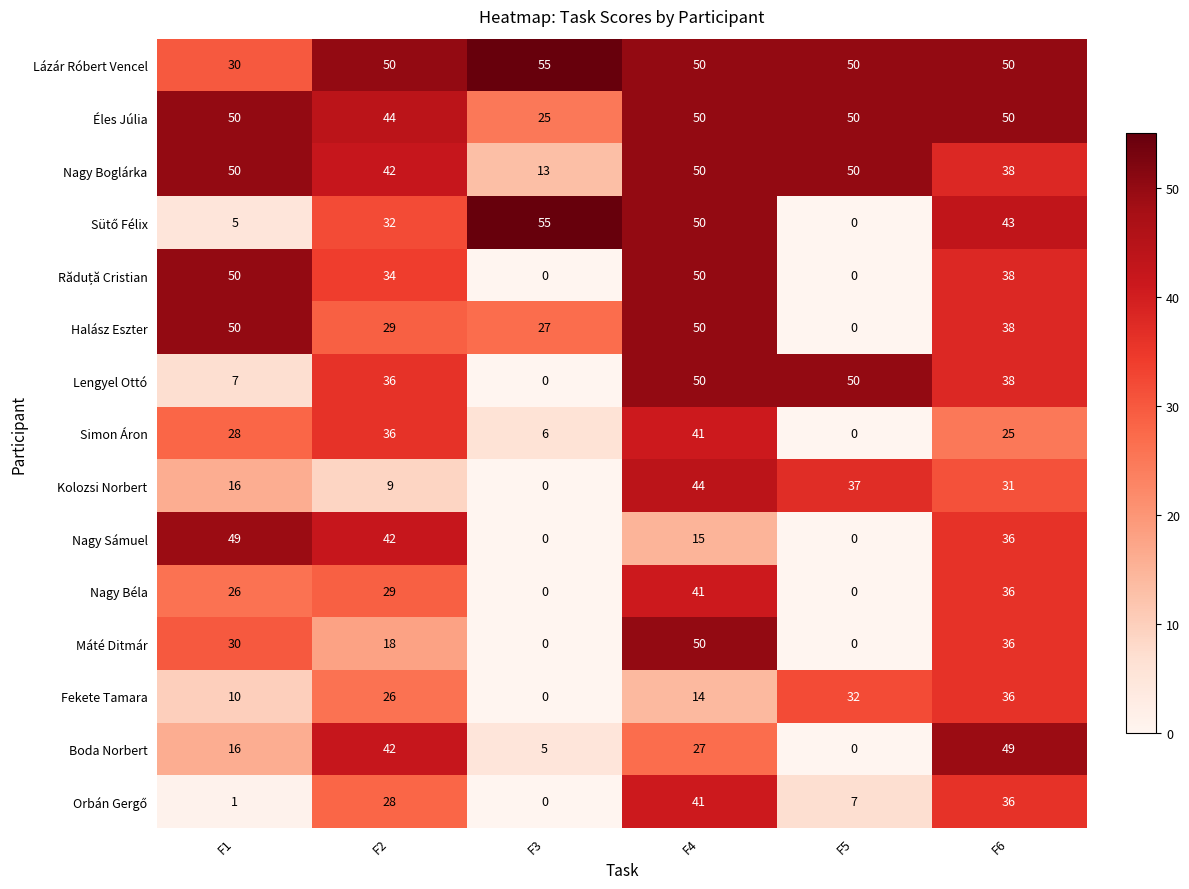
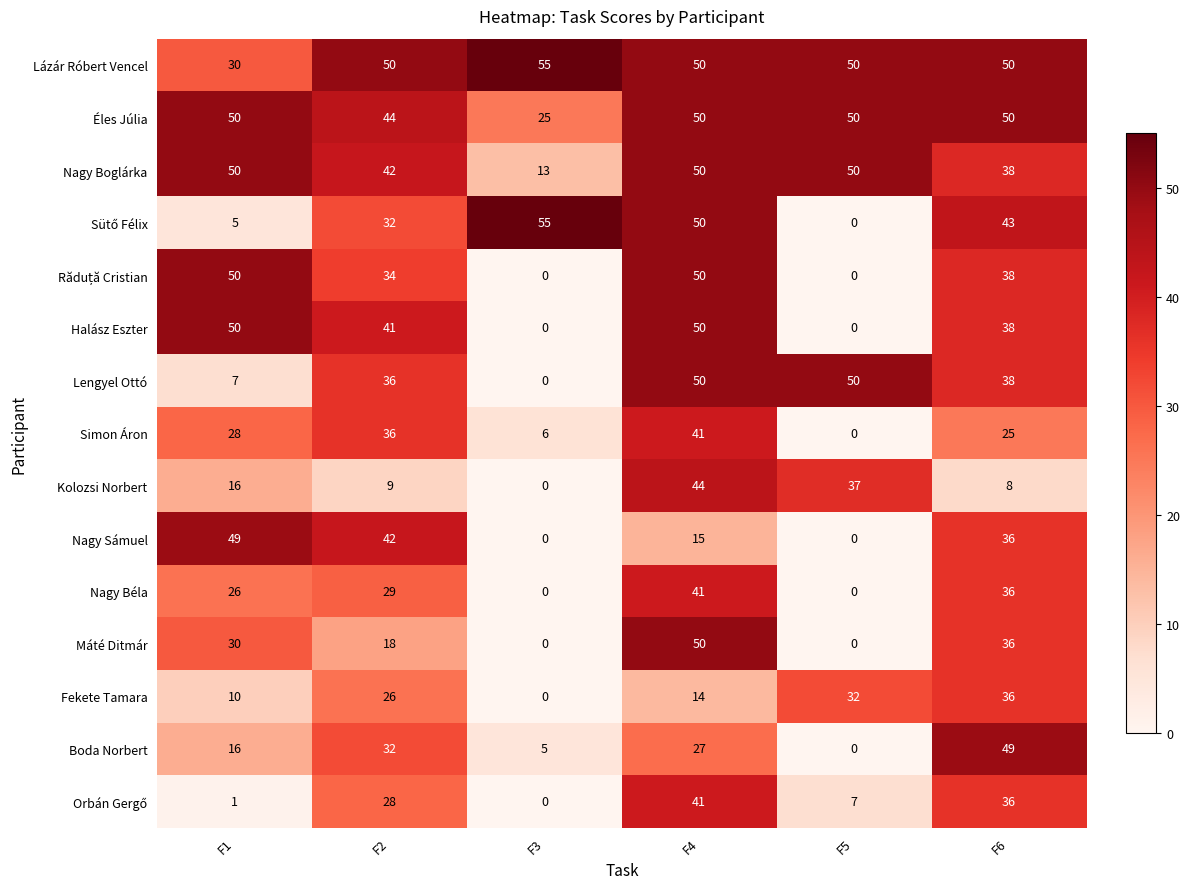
Halász Eszter, F2: 29 -> 41
Halász Eszter, F3: 27 -> 0
Kolozsi Norbert, F6: 31 -> 8
Boda Norbert, F2: 42 -> 32
